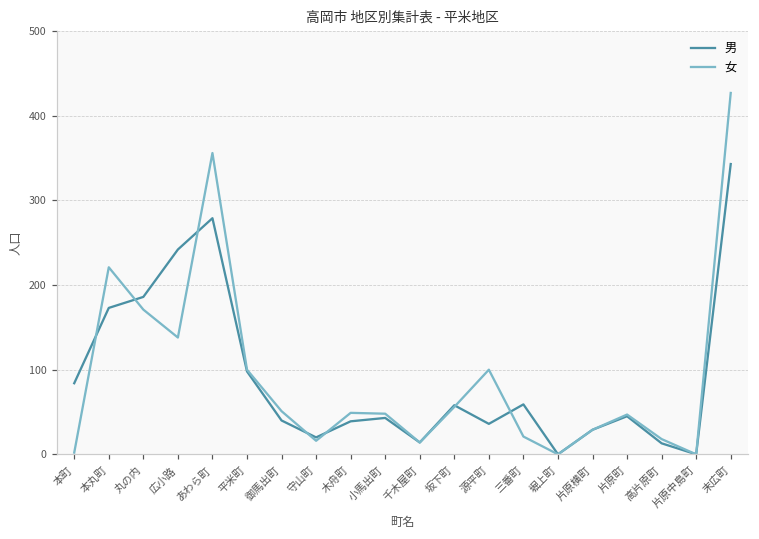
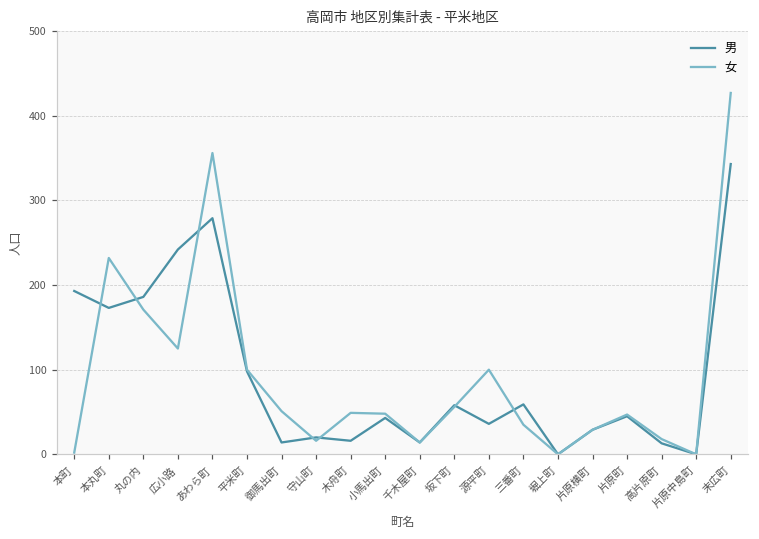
男, 本町: 80 -> 190
女, 本丸町: 220 -> 230
女, 広小路: 140 -> 130
男, 御馬出町: 40 -> 10
男, 木舟町: 40 -> 20
女, 三番町: 20 -> 40
